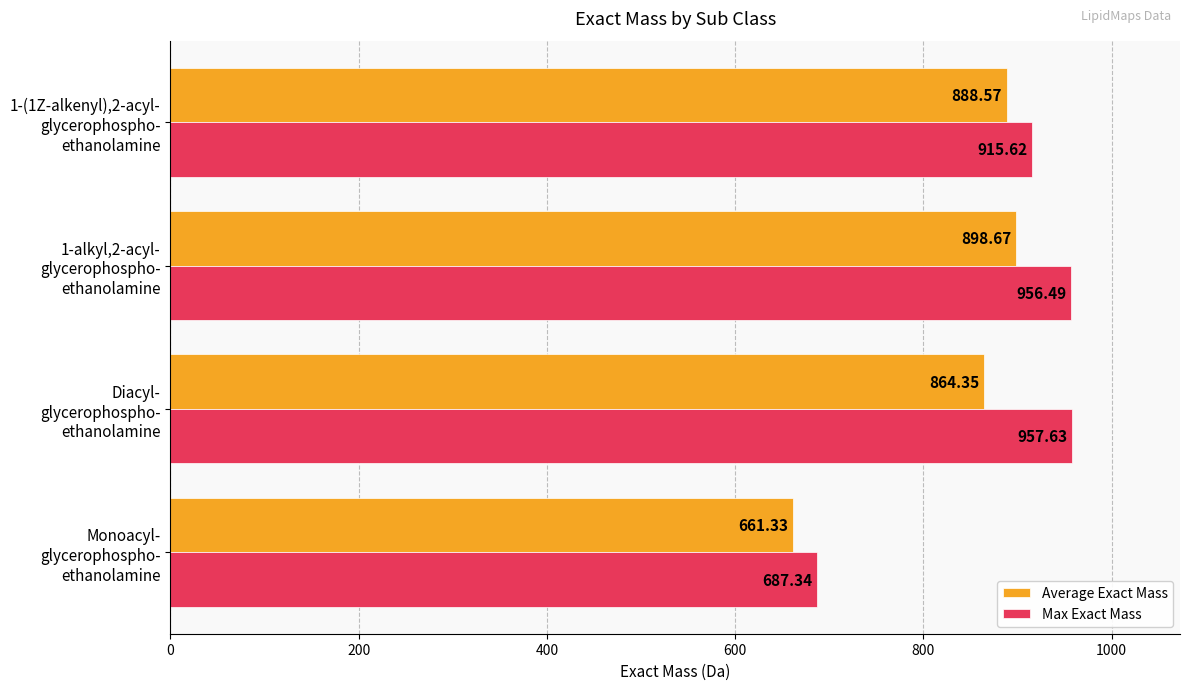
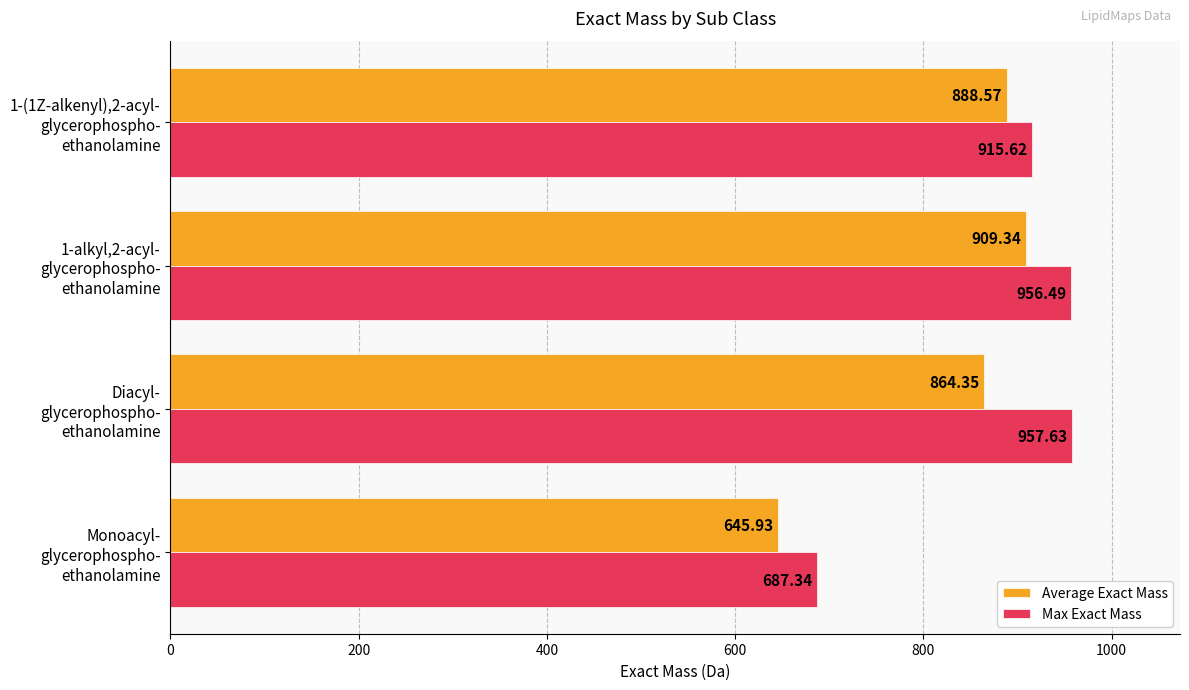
Average Exact Mass, 1-alkyl,2-acyl- glycerophospho- ethanolamine: 898.67 -> 909.34
Average Exact Mass, Monoacyl- glycerophospho- ethanolamine: 661.33 -> 645.93
